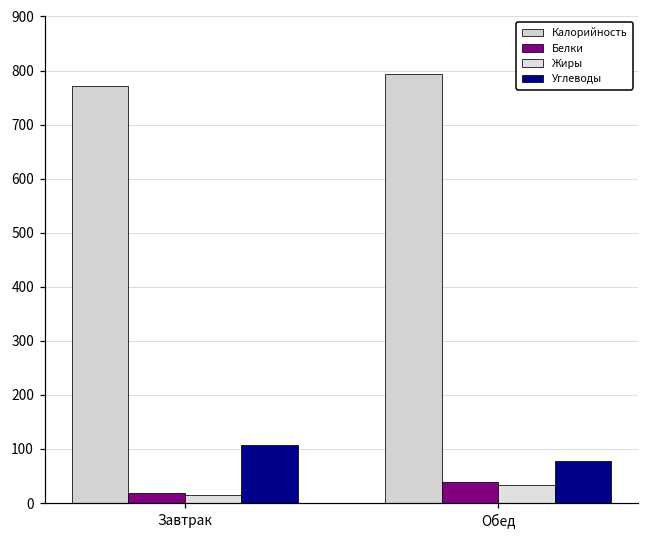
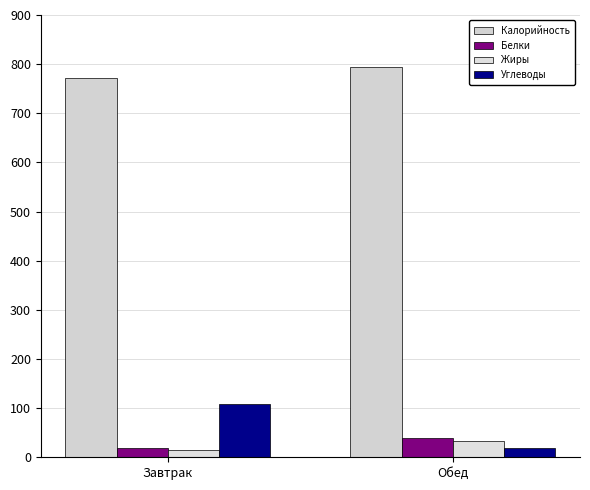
Углеводы, Обед: 80 -> 20
